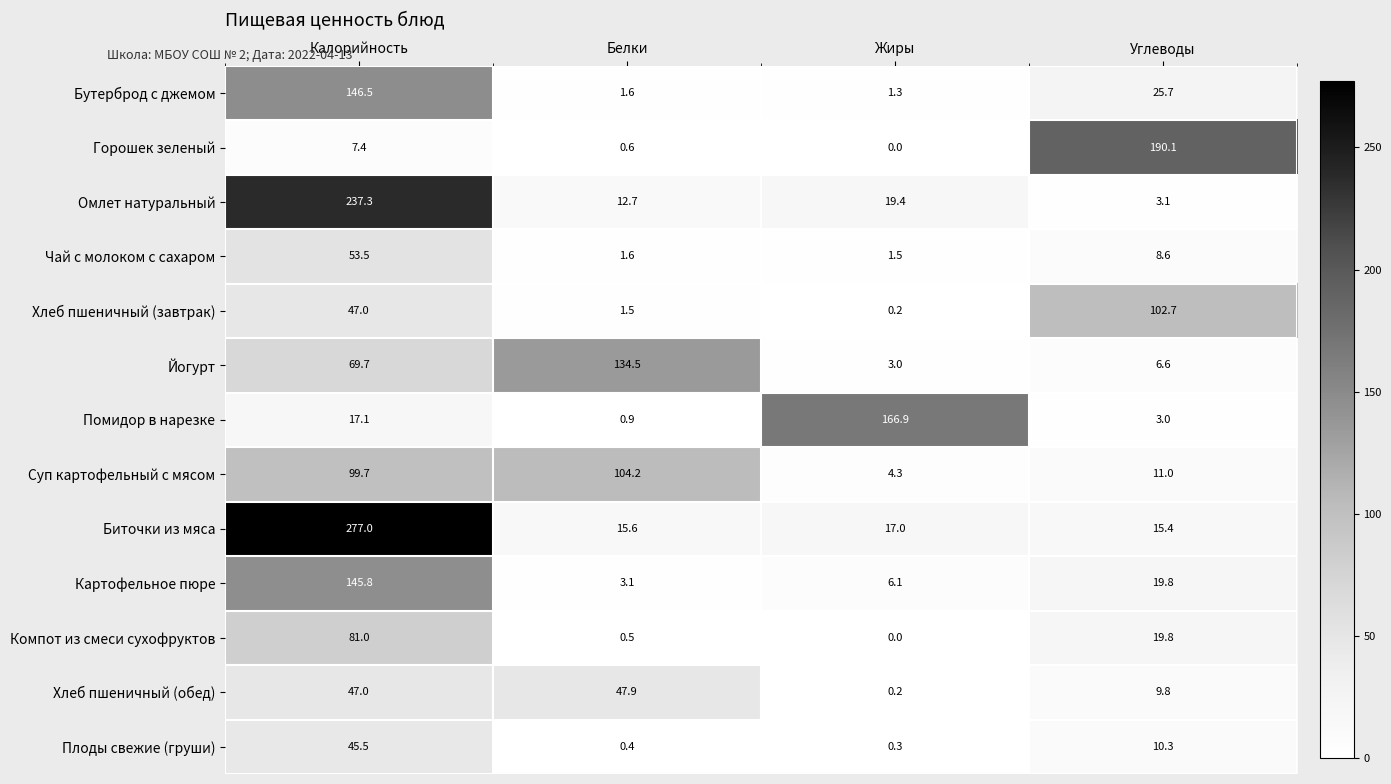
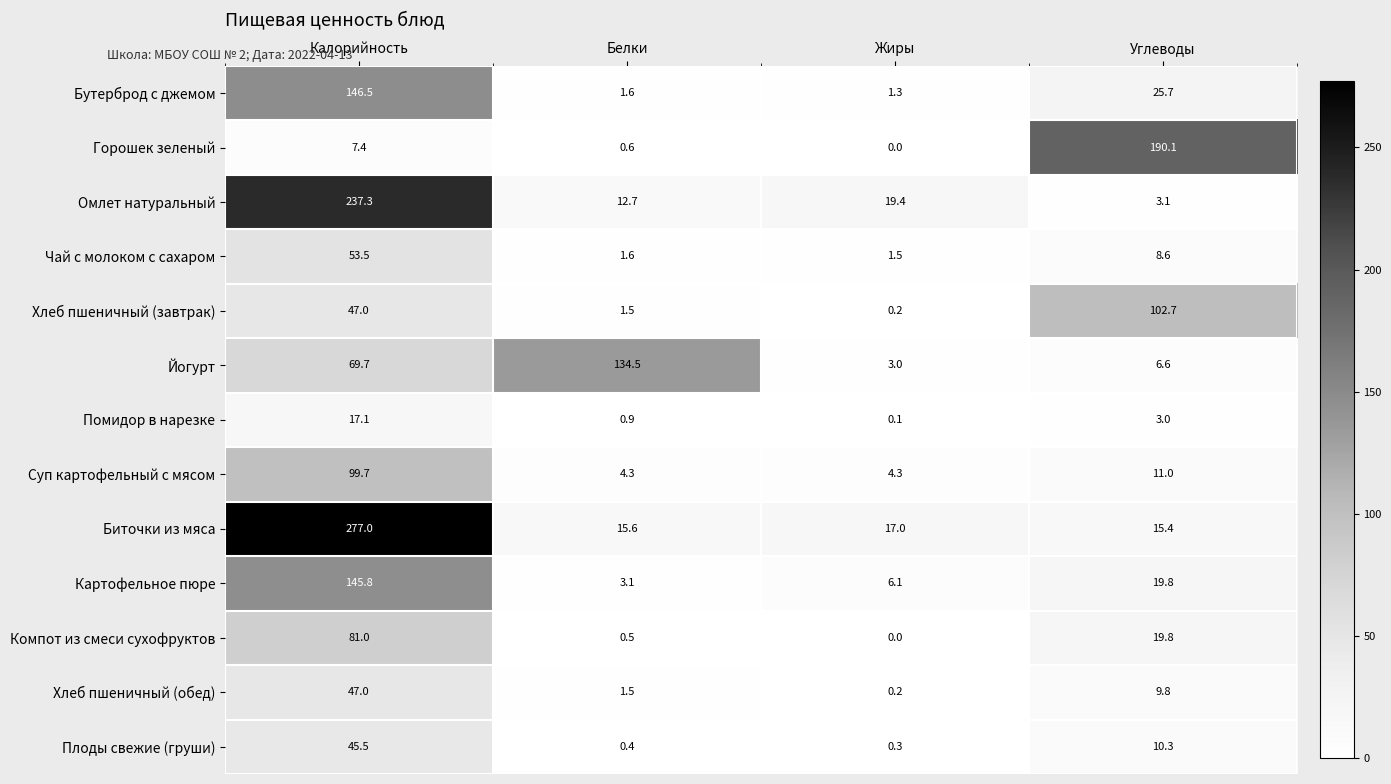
Помидор в нарезке, Жиры: 166.9 -> 0.1
Суп картофельный с мясом, Белки: 104.2 -> 4.3
Хлеб пшеничный (обед), Белки: 47.9 -> 1.5
